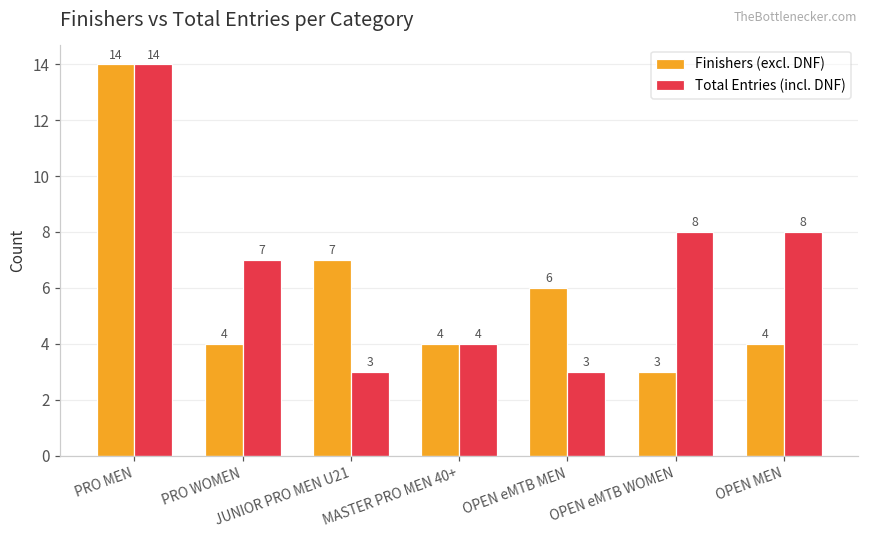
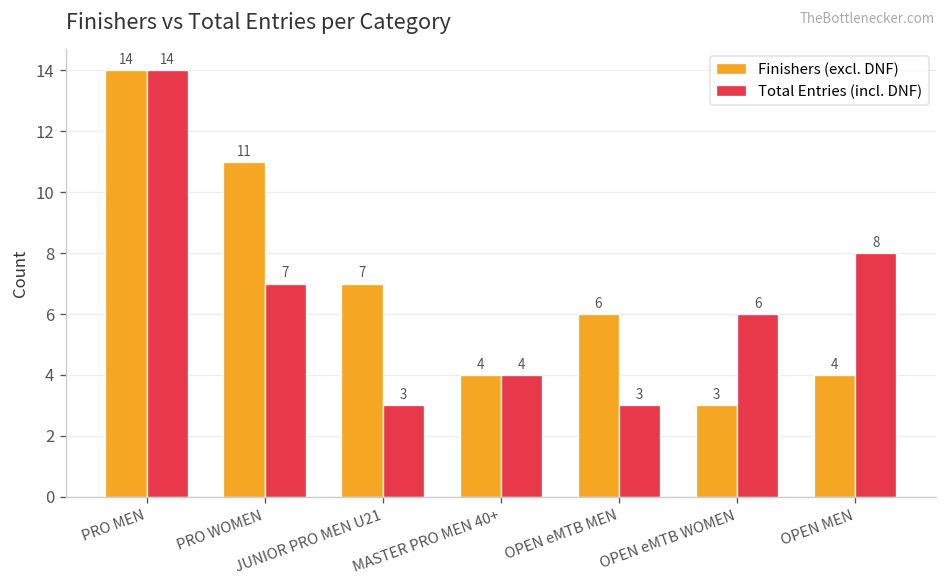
Finishers (excl. DNF), PRO WOMEN: 4 -> 11
Total Entries (incl. DNF), OPEN eMTB WOMEN: 8 -> 6
